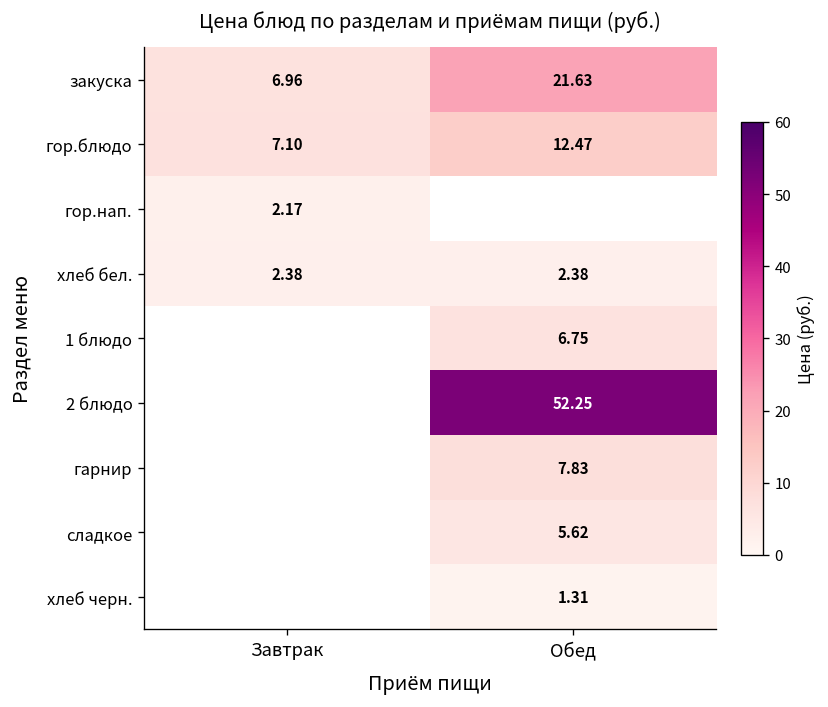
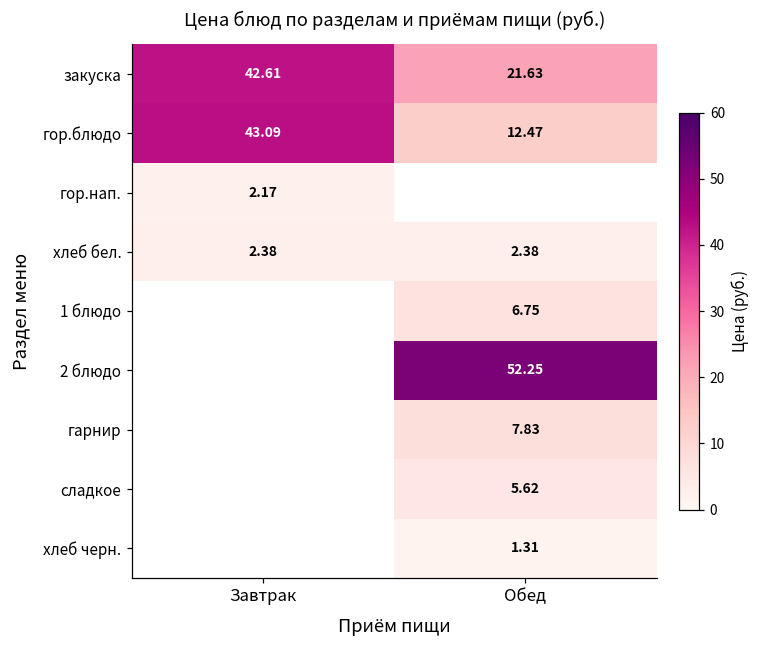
закуска, Завтрак: 6.96 -> 42.61
гор.блюдо, Завтрак: 7.10 -> 43.09
